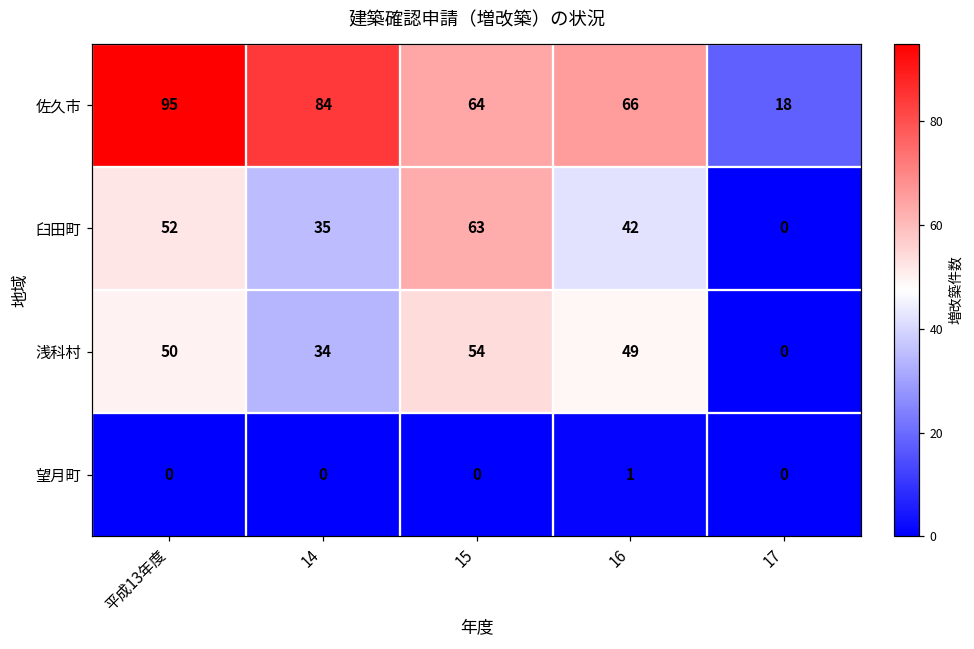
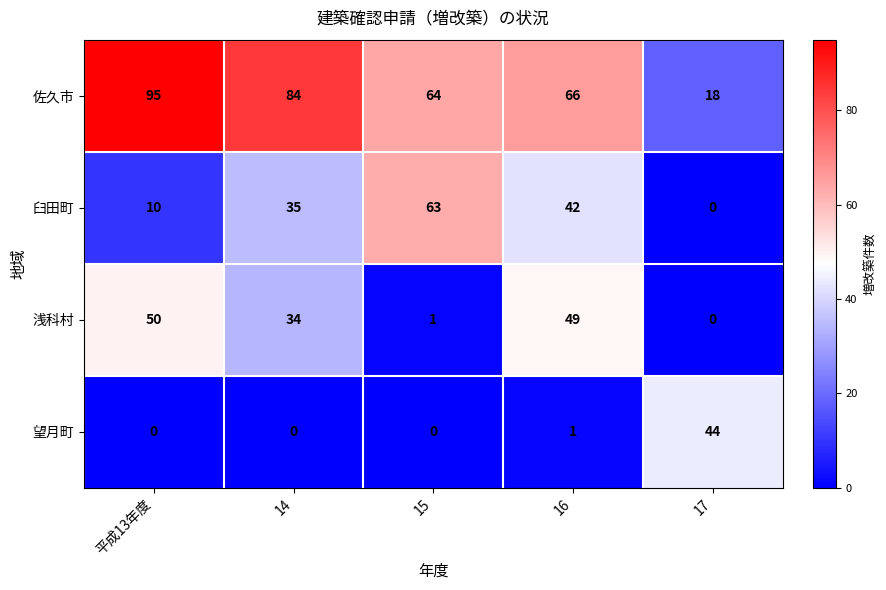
臼田町, 平成13年度: 52 -> 10
浅科村, 15: 54 -> 1
望月町, 17: 0 -> 44
